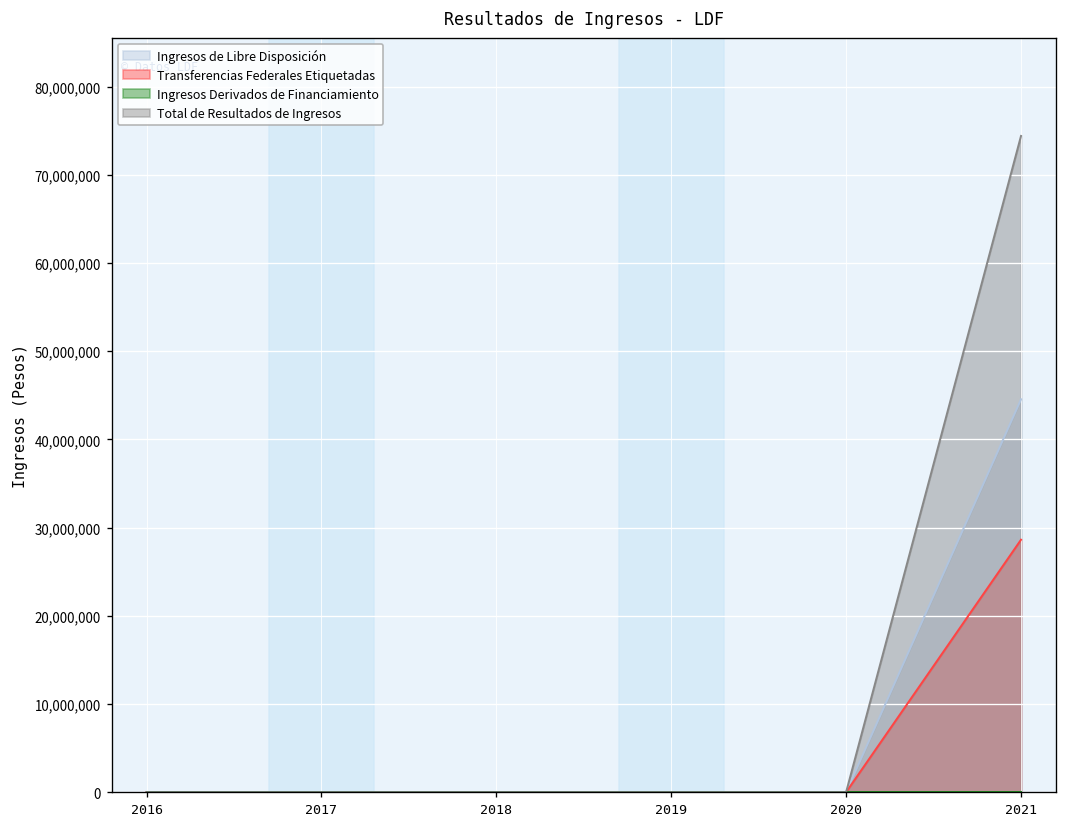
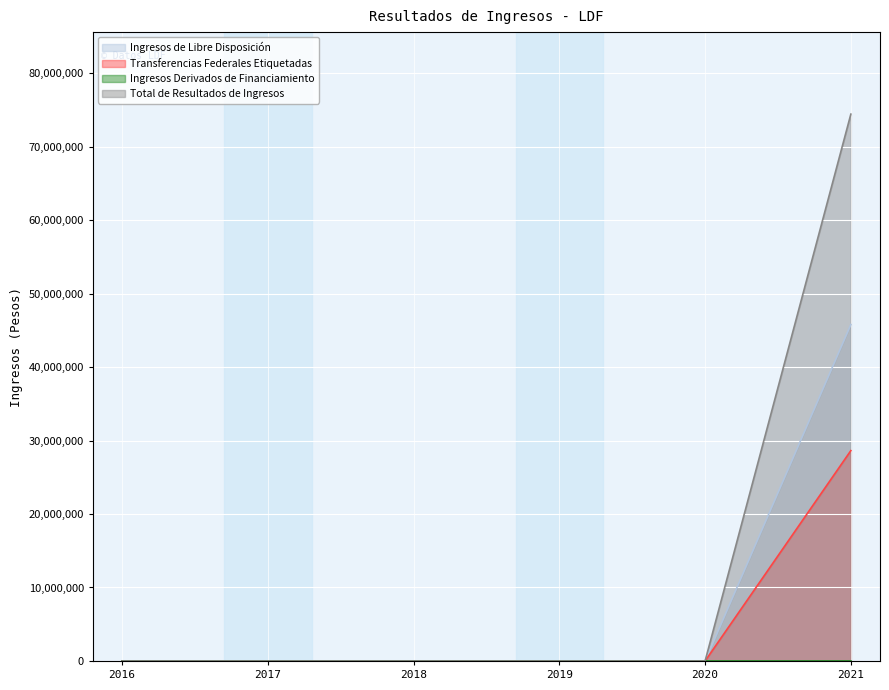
Ingresos de Libre Disposición, 2021: 45,000,000 -> 46,000,000
